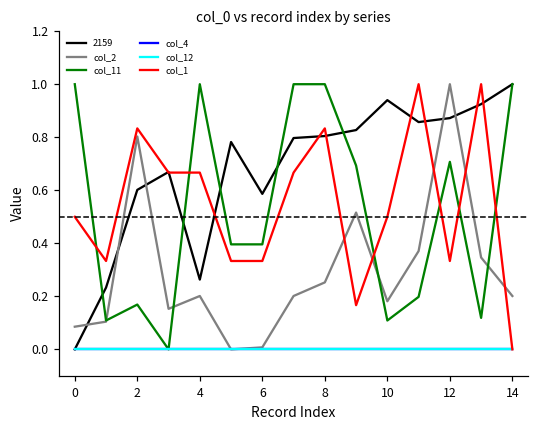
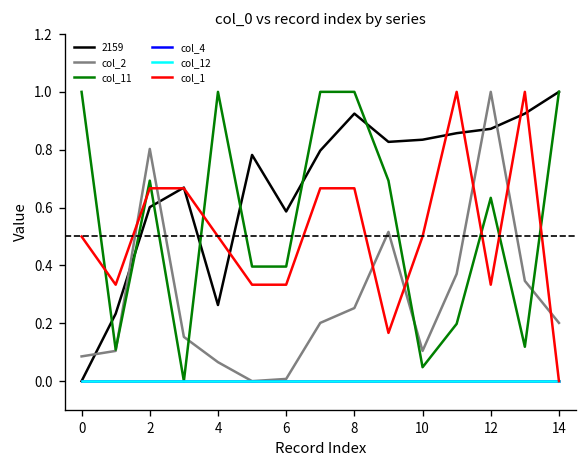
col_11, 2: 0.17 -> 0.69
col_1, 2: 0.83 -> 0.67
col_2, 4: 0.20 -> 0.07
col_1, 4: 0.67 -> 0.50
2159, 8: 0.80 -> 0.92
col_1, 8: 0.83 -> 0.67
2159, 10: 0.94 -> 0.83
col_2, 10: 0.18 -> 0.10
col_11, 10: 0.11 -> 0.05
col_11, 12: 0.71 -> 0.63
